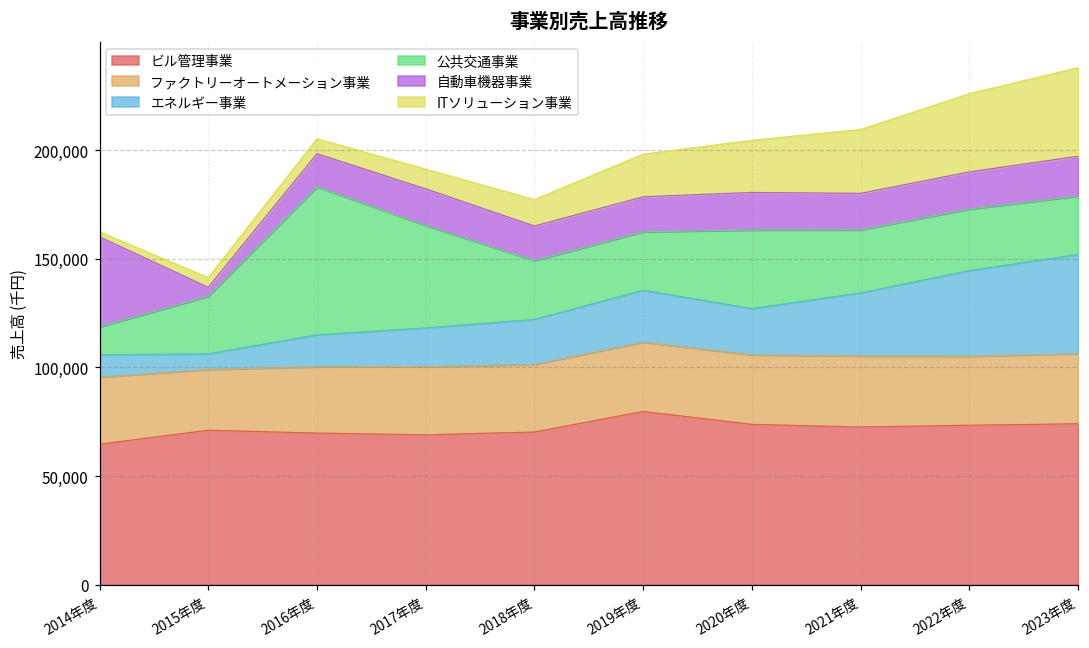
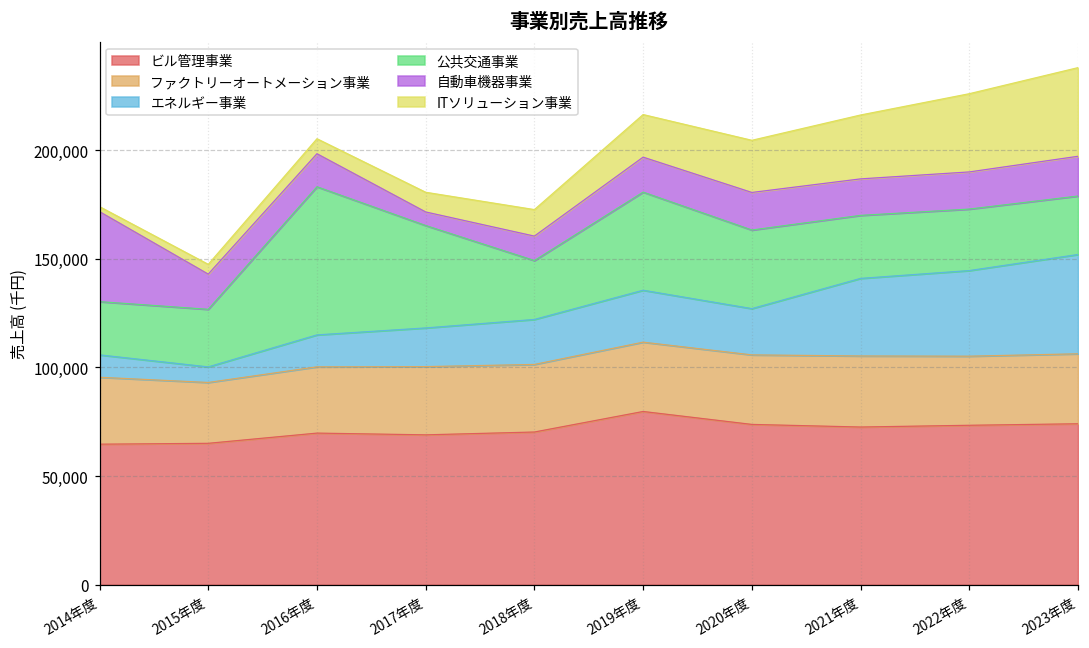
公共交通事業, 2014年度: 13,000 -> 25,000
ビル管理事業, 2015年度: 71,000 -> 65,000
自動車機器事業, 2015年度: 4,000 -> 16,000
自動車機器事業, 2017年度: 17,000 -> 6,000
自動車機器事業, 2018年度: 16,000 -> 11,000
公共交通事業, 2019年度: 27,000 -> 45,000
エネルギー事業, 2021年度: 29,000 -> 36,000
